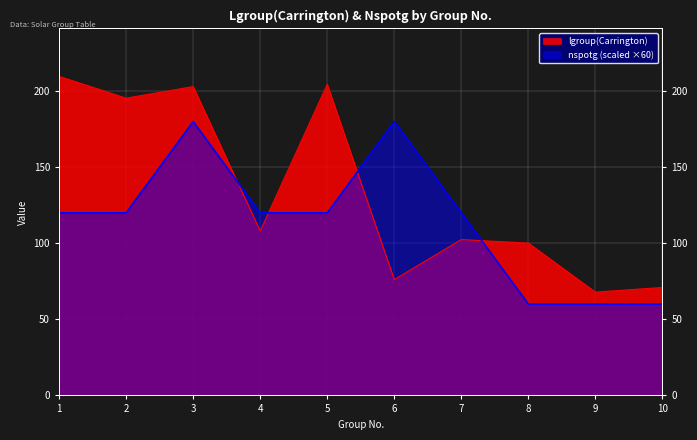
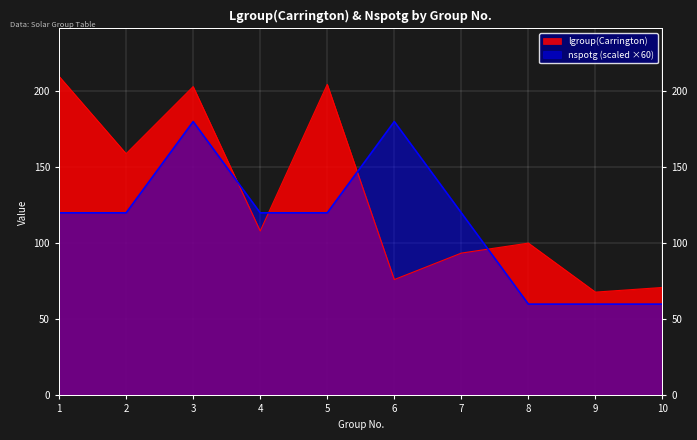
lgroup(Carrington), 2: 195 -> 159
lgroup(Carrington), 7: 102 -> 94
